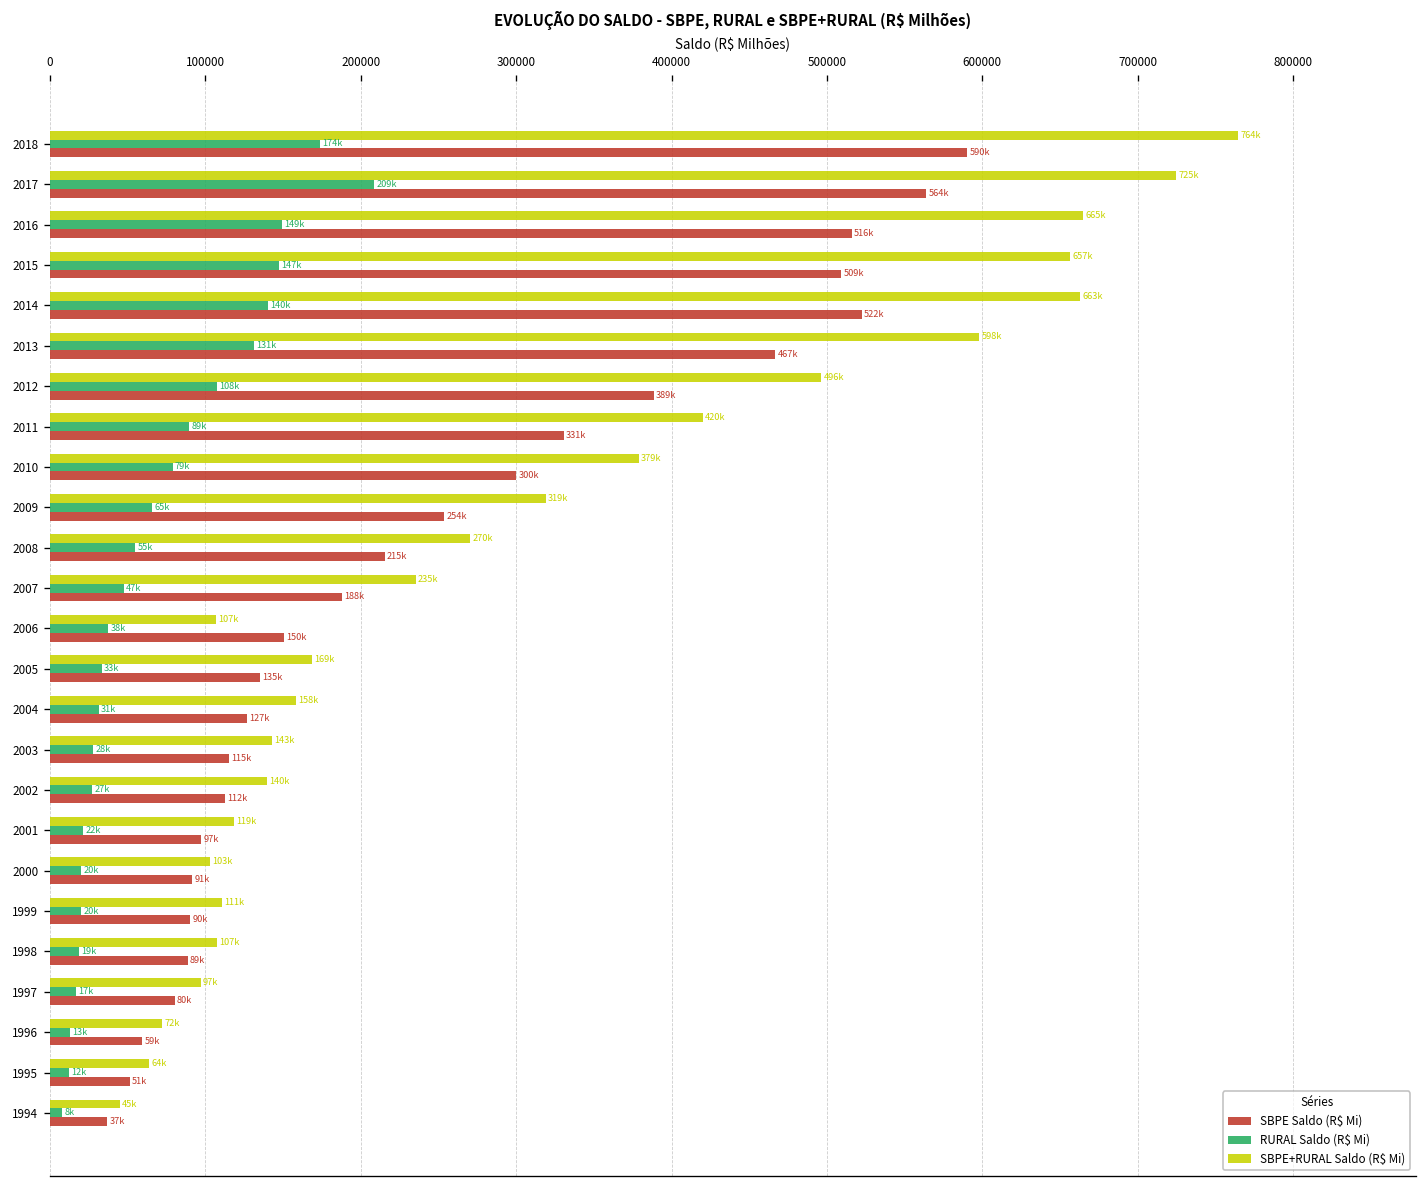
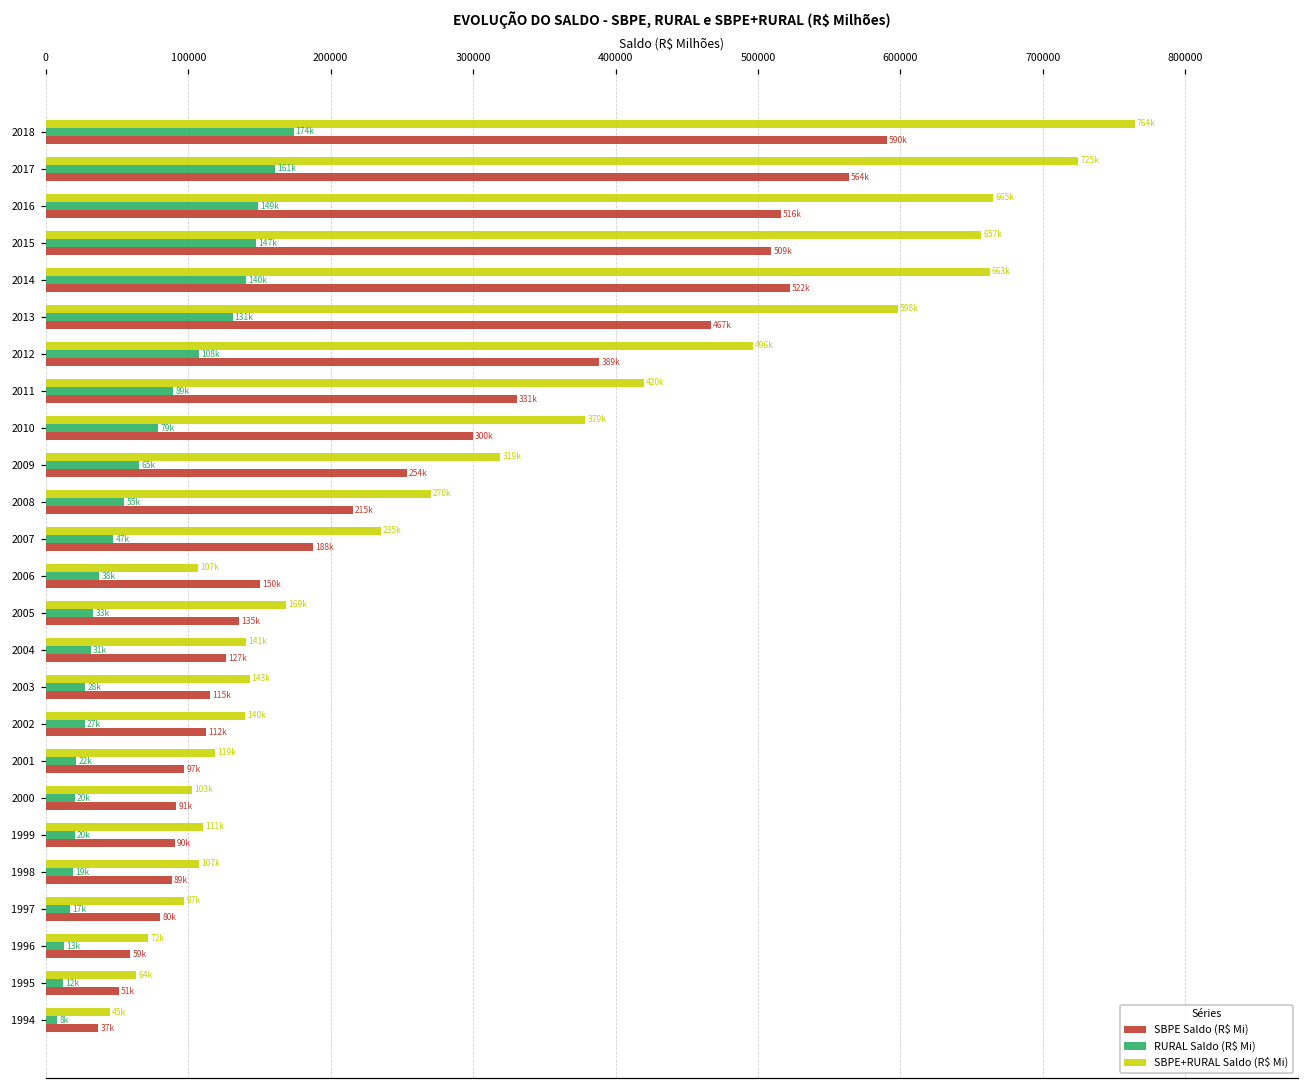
RURAL Saldo (R$ Mi), 2017: 209k -> 161k
SBPE+RURAL Saldo (R$ Mi), 2004: 158k -> 141k
